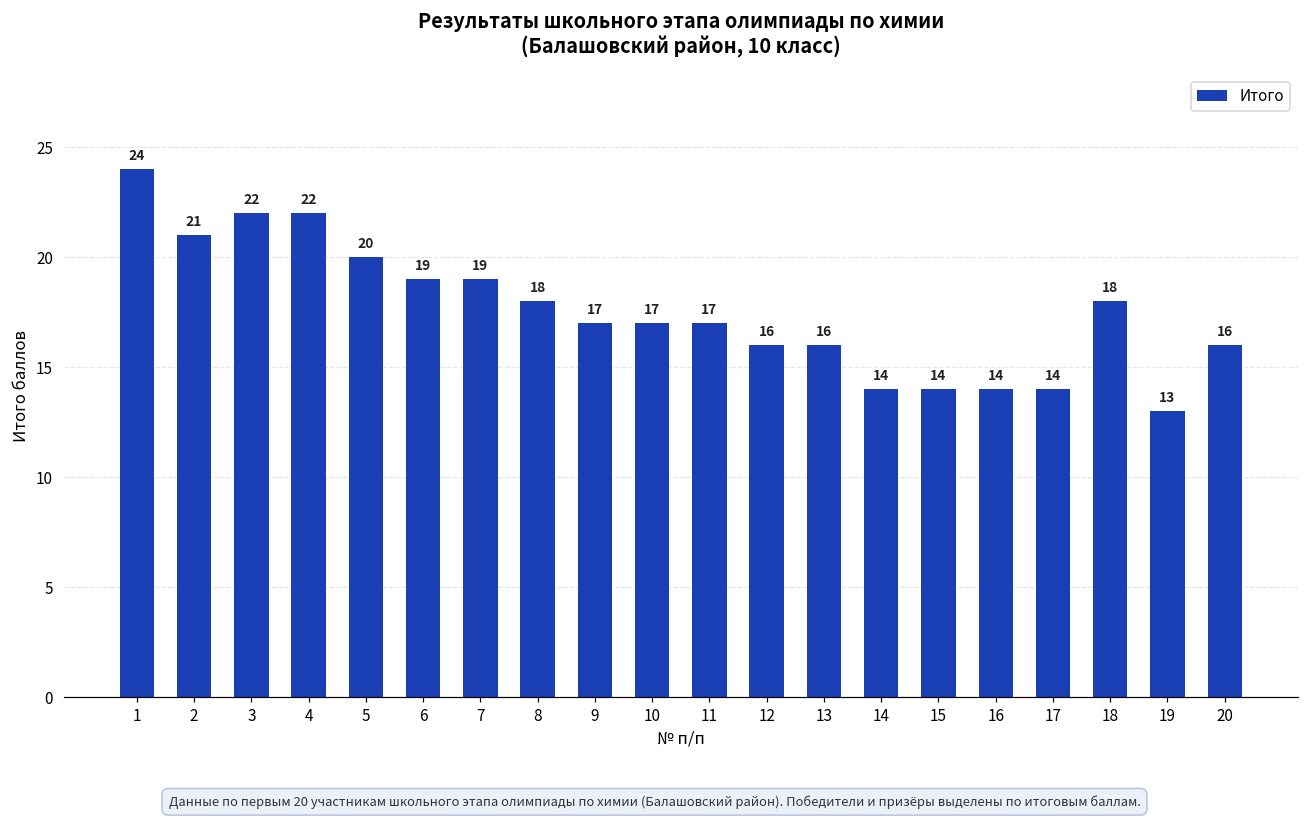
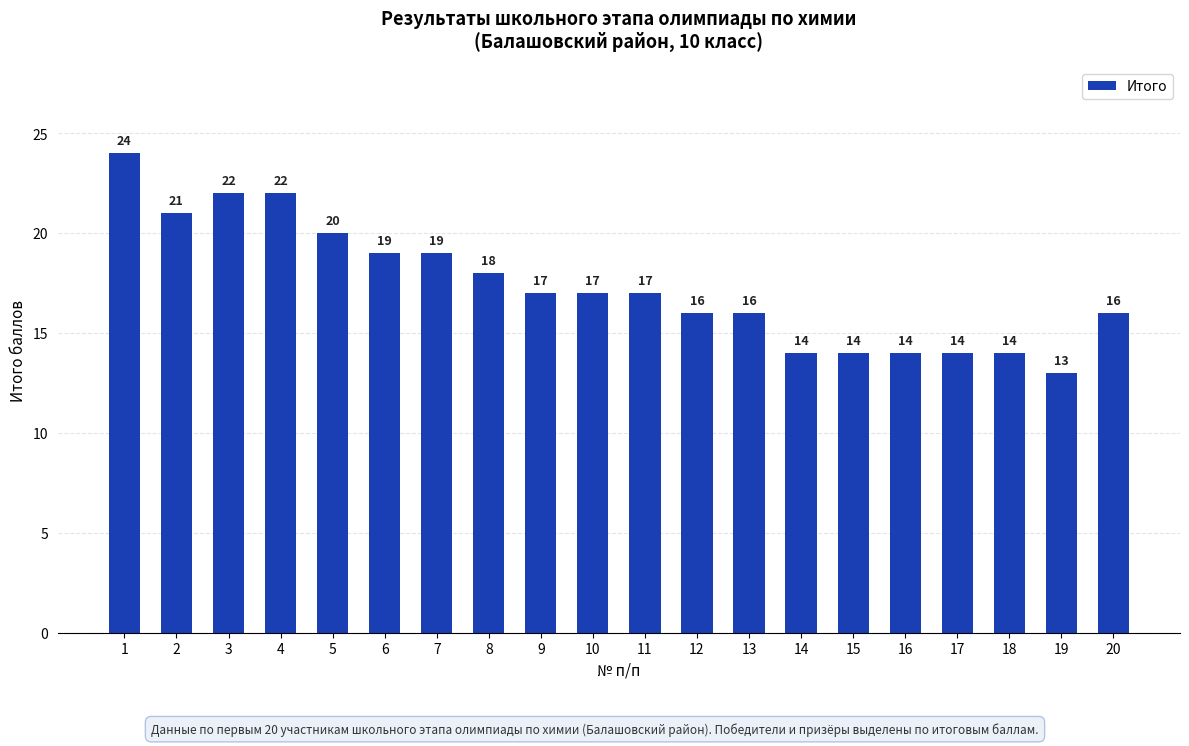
18: 18 -> 14
